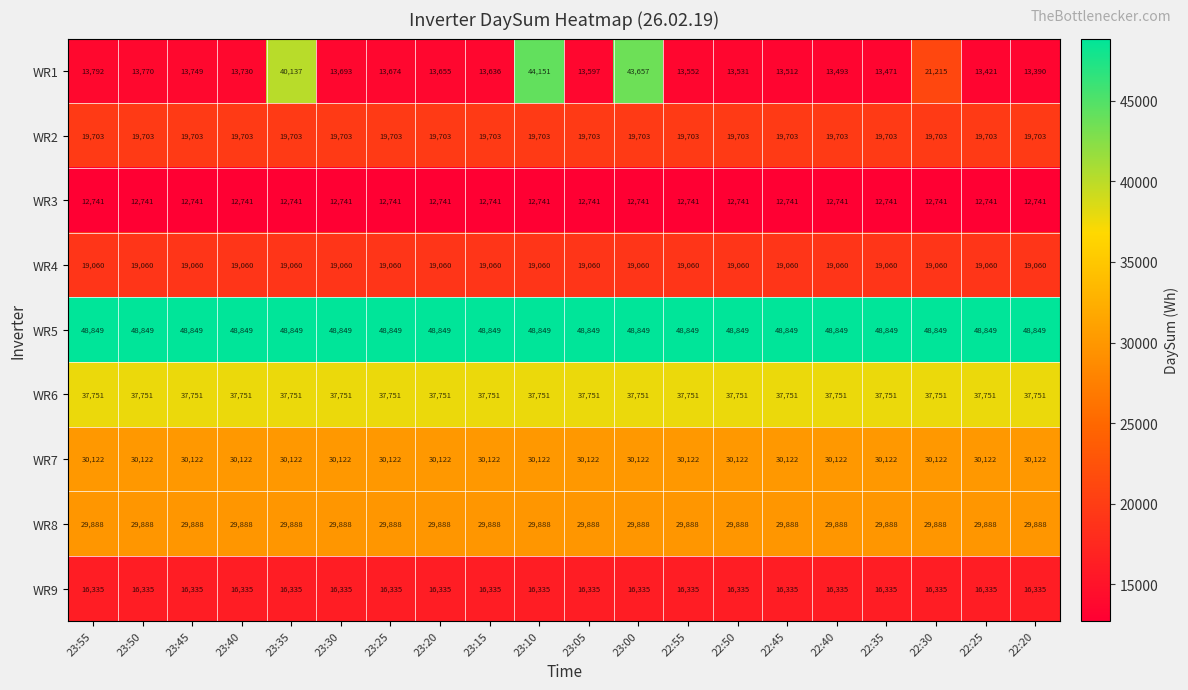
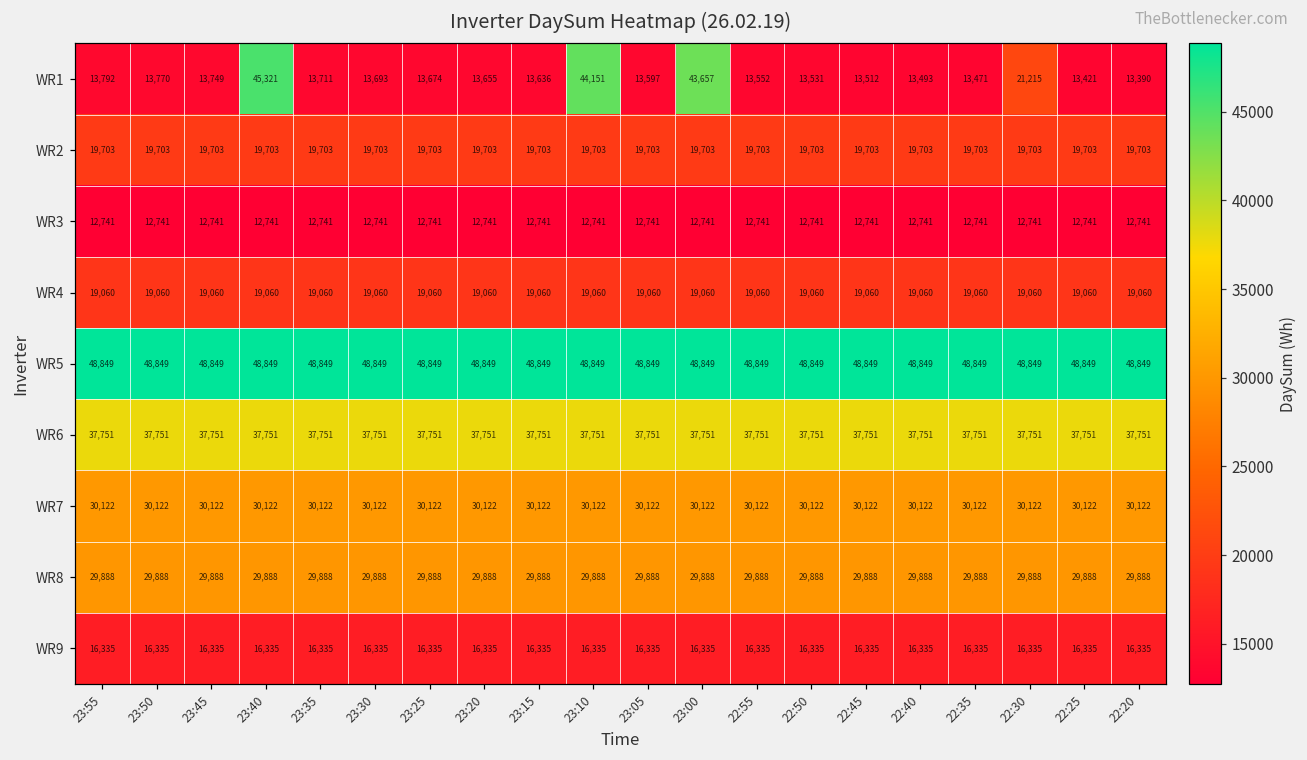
WR1, 23:40: 13,730 -> 45,321
WR1, 23:35: 40,137 -> 13,711
